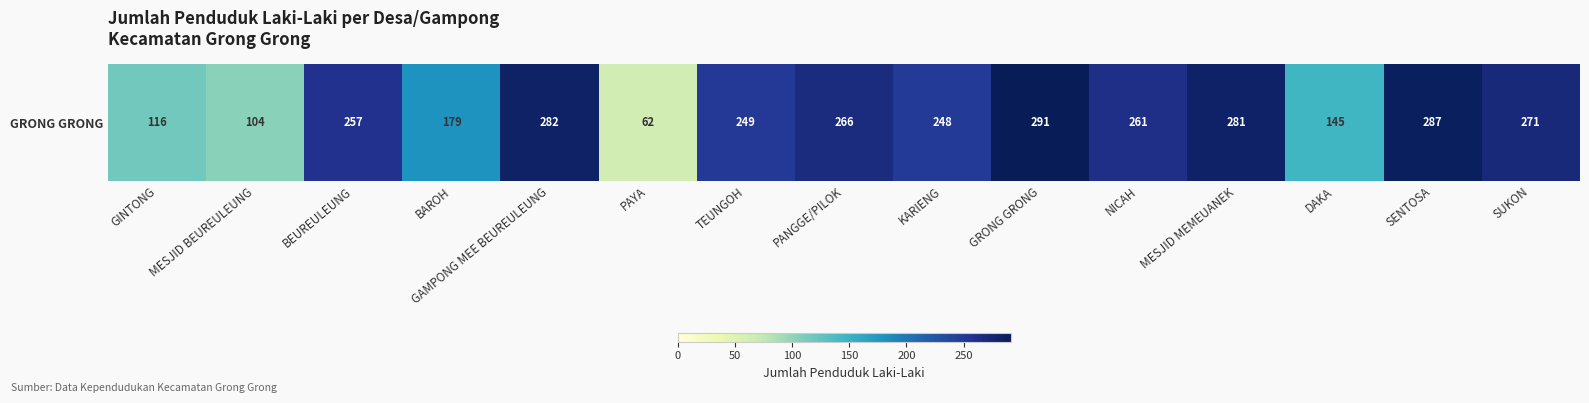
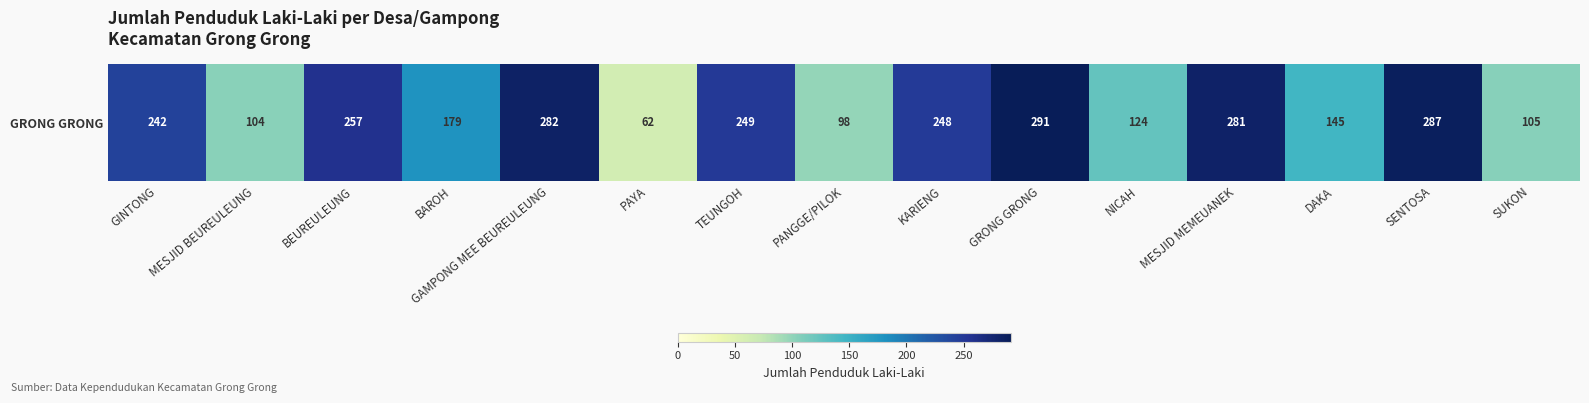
GRONG GRONG, GINTONG: 116 -> 242
GRONG GRONG, PANGGE/PILOK: 266 -> 98
GRONG GRONG, NICAH: 261 -> 124
GRONG GRONG, SUKON: 271 -> 105
